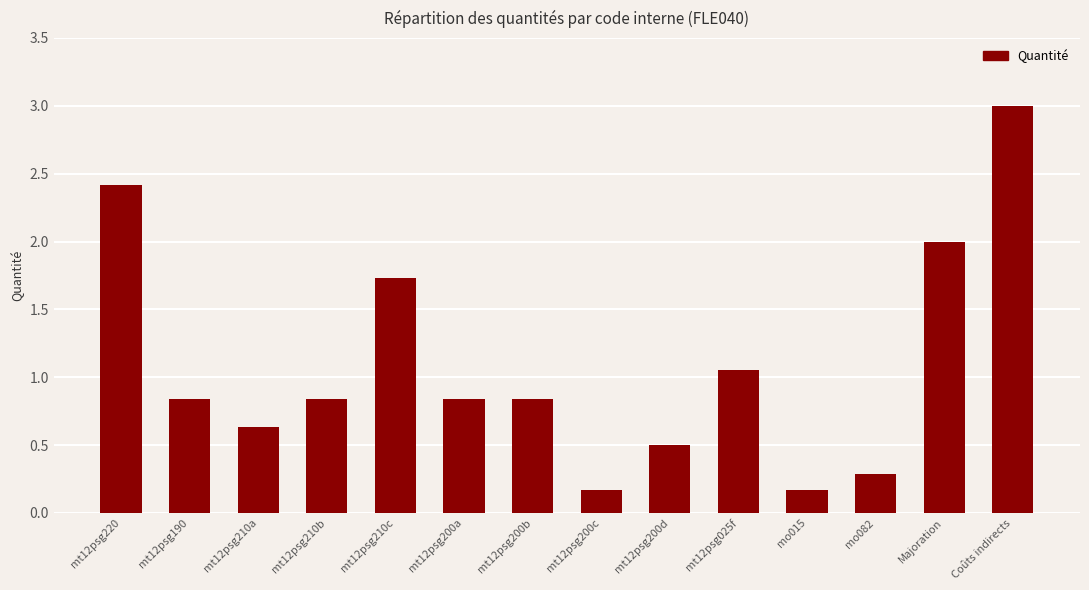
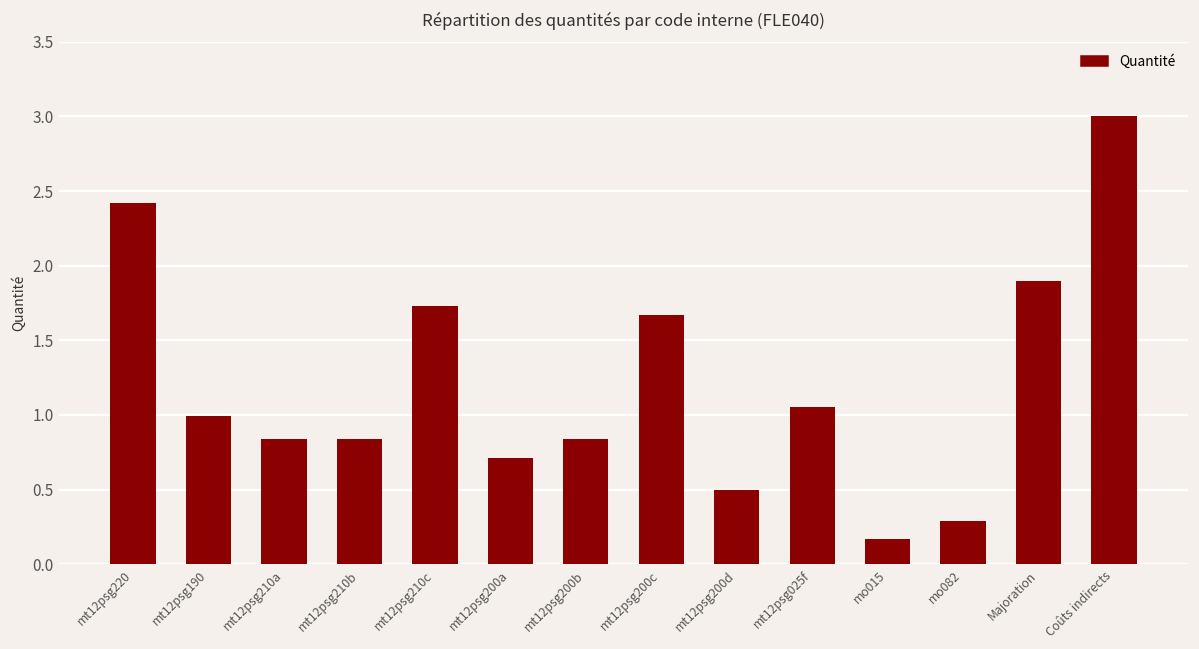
mt12psg190: 0.84 -> 0.99
mt12psg210a: 0.63 -> 0.84
mt12psg200a: 0.84 -> 0.71
mt12psg200c: 0.17 -> 1.67
Majoration: 2.0 -> 1.9
